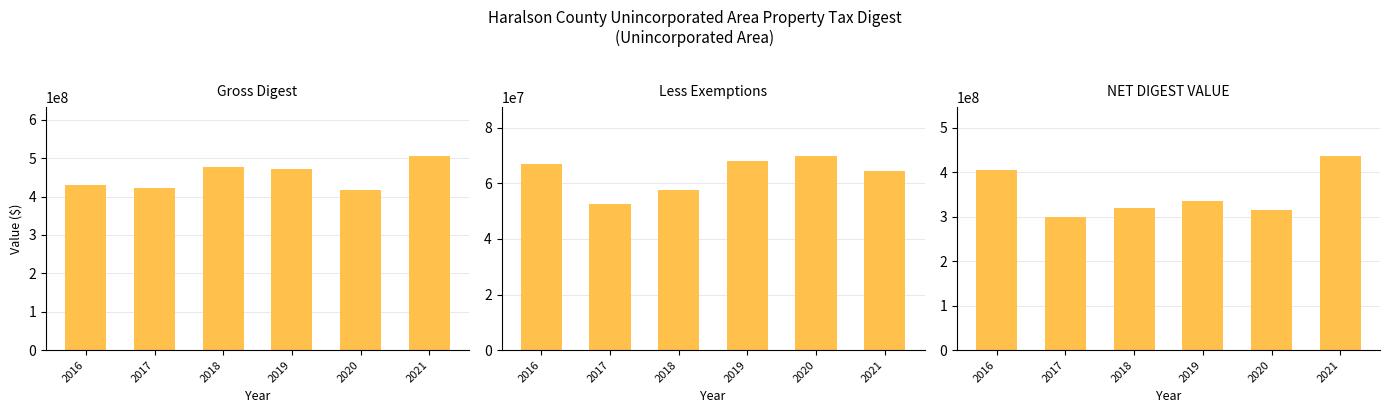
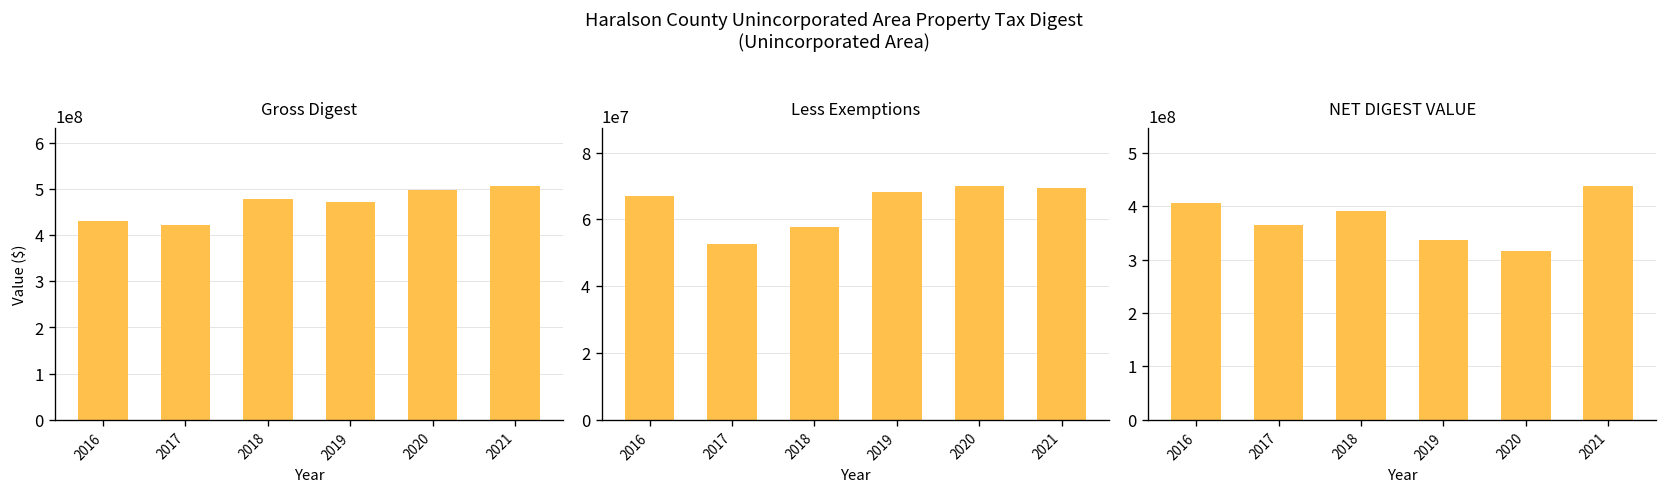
Gross Digest, 2020: 420000000 -> 500000000
Less Exemptions, 2021: 64000000 -> 69000000
NET DIGEST VALUE, 2017: 300000000 -> 360000000
NET DIGEST VALUE, 2018: 320000000 -> 390000000
